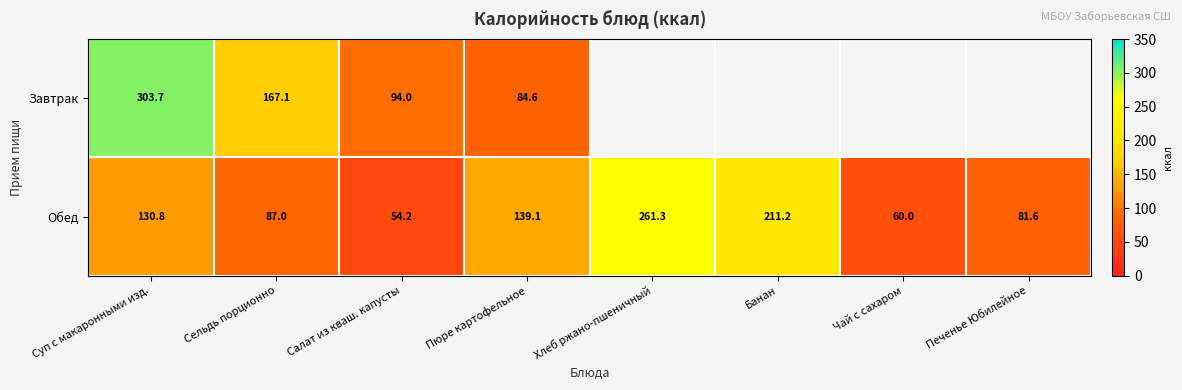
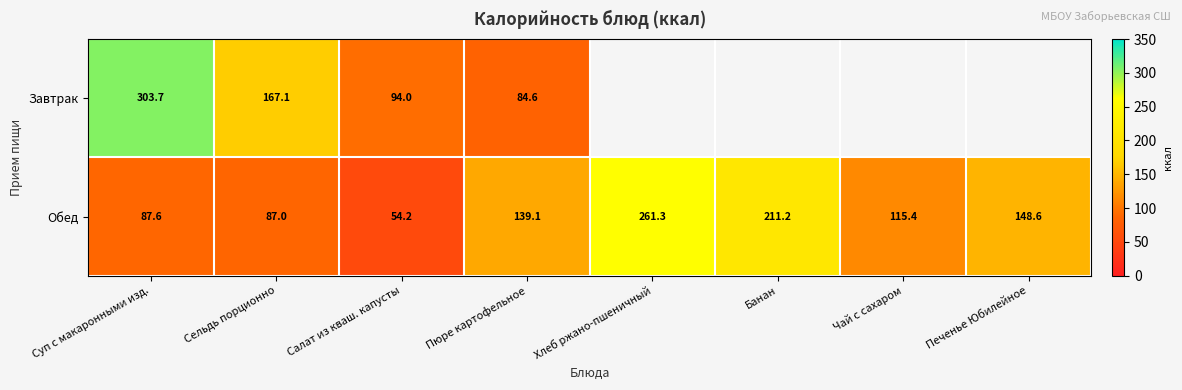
Обед, Суп с макаронными изд.: 130.8 -> 87.6
Обед, Чай с сахаром: 60.0 -> 115.4
Обед, Печенье Юбилейное: 81.6 -> 148.6
